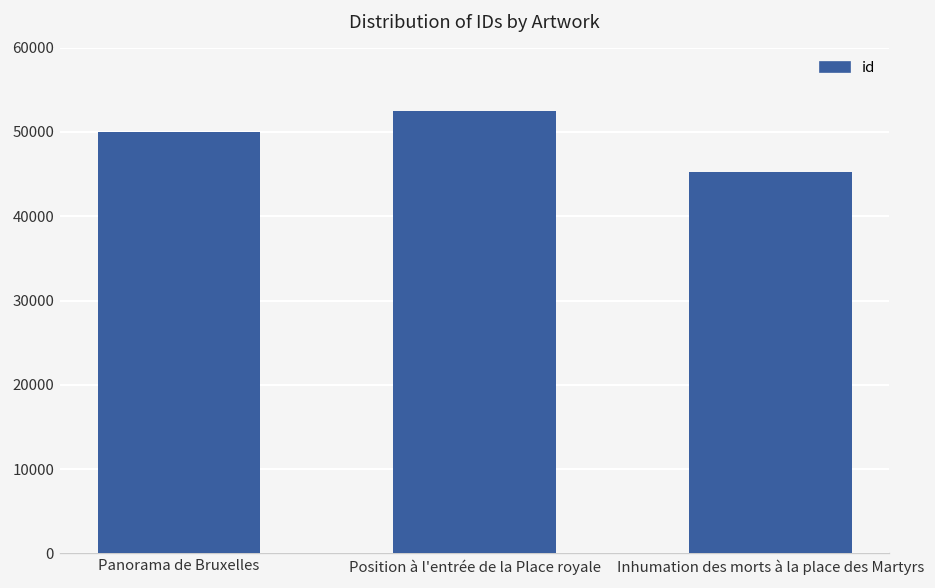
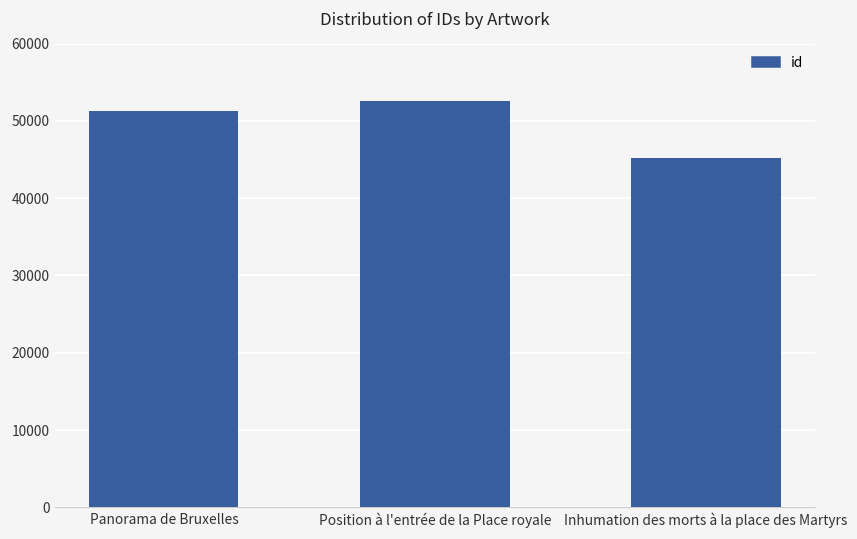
Panorama de Bruxelles: 50000 -> 51000
